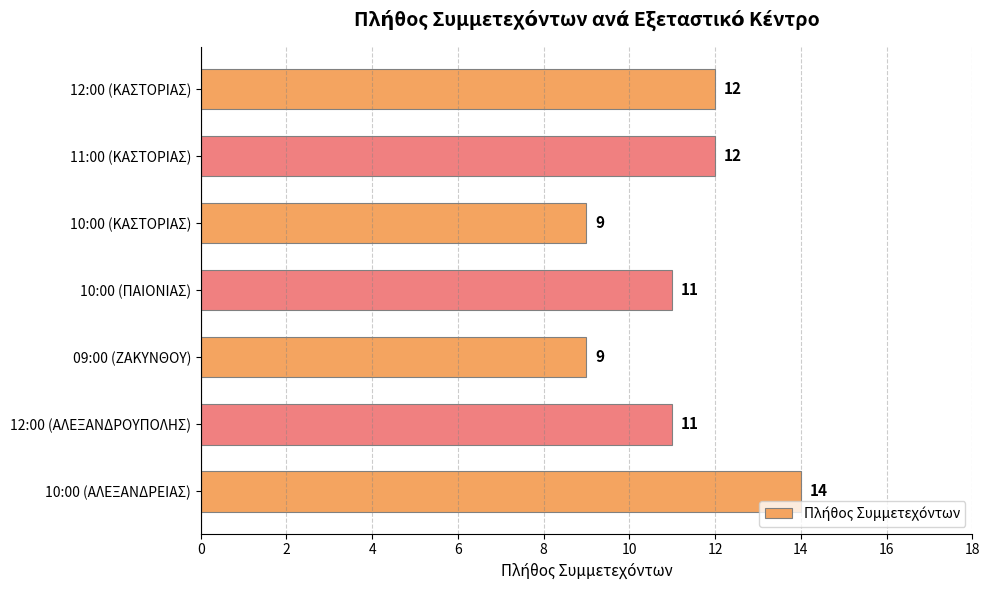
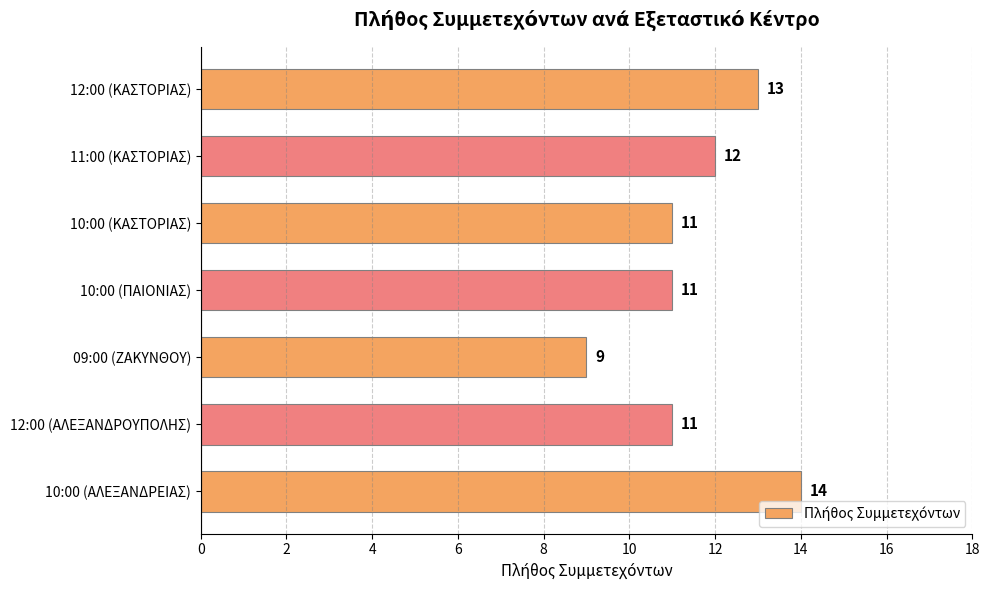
12:00 (ΚΑΣΤΟΡΙΑΣ): 12 -> 13
10:00 (ΚΑΣΤΟΡΙΑΣ): 9 -> 11
